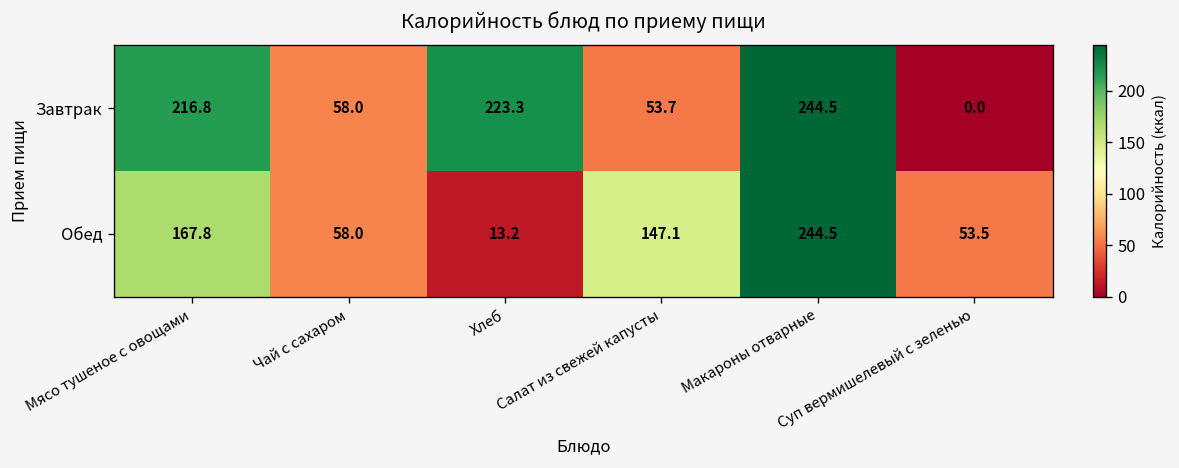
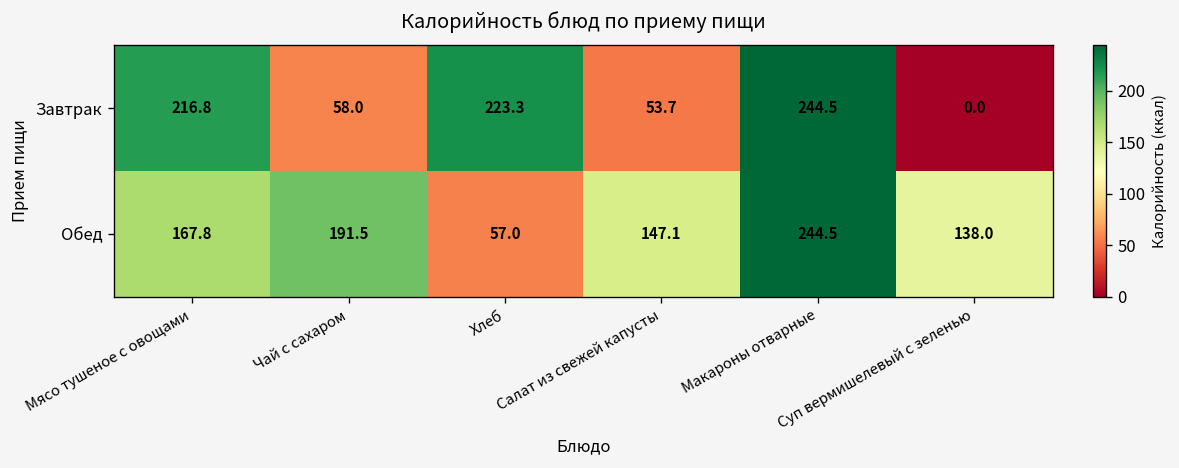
Обед, Чай с сахаром: 58.0 -> 191.5
Обед, Хлеб: 13.2 -> 57.0
Обед, Суп вермишелевый с зеленью: 53.5 -> 138.0
